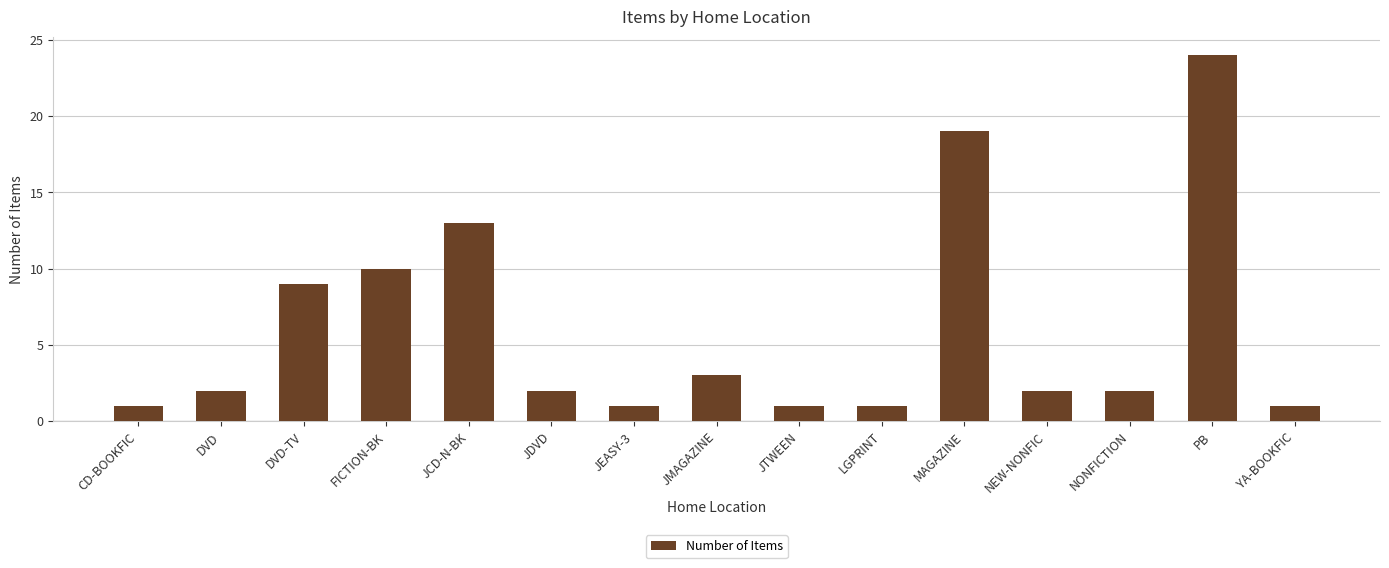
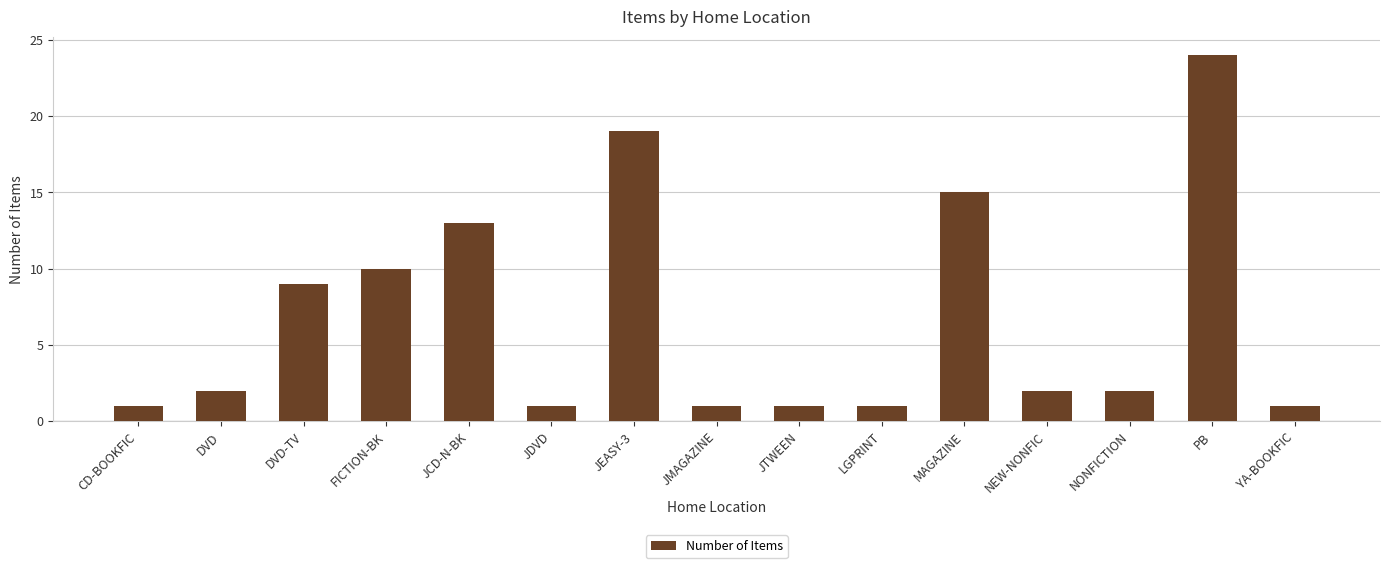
JDVD: 2 -> 1
JEASY-3: 1 -> 19
JMAGAZINE: 3 -> 1
MAGAZINE: 19 -> 15
